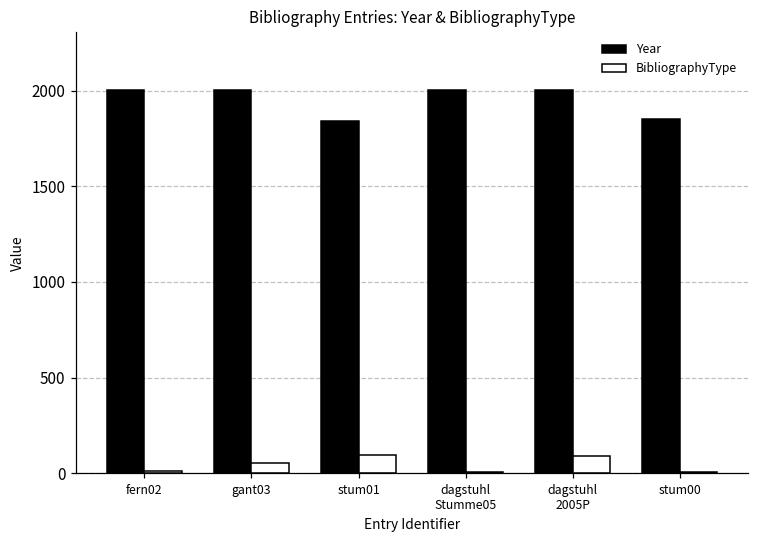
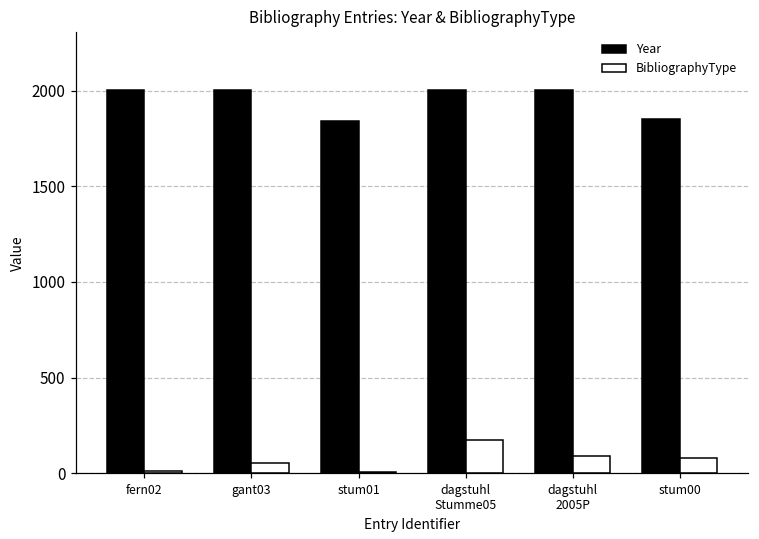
BibliographyType, stum01: 100 -> 10
BibliographyType, dagstuhl Stumme05: 10 -> 170
BibliographyType, stum00: 10 -> 80
